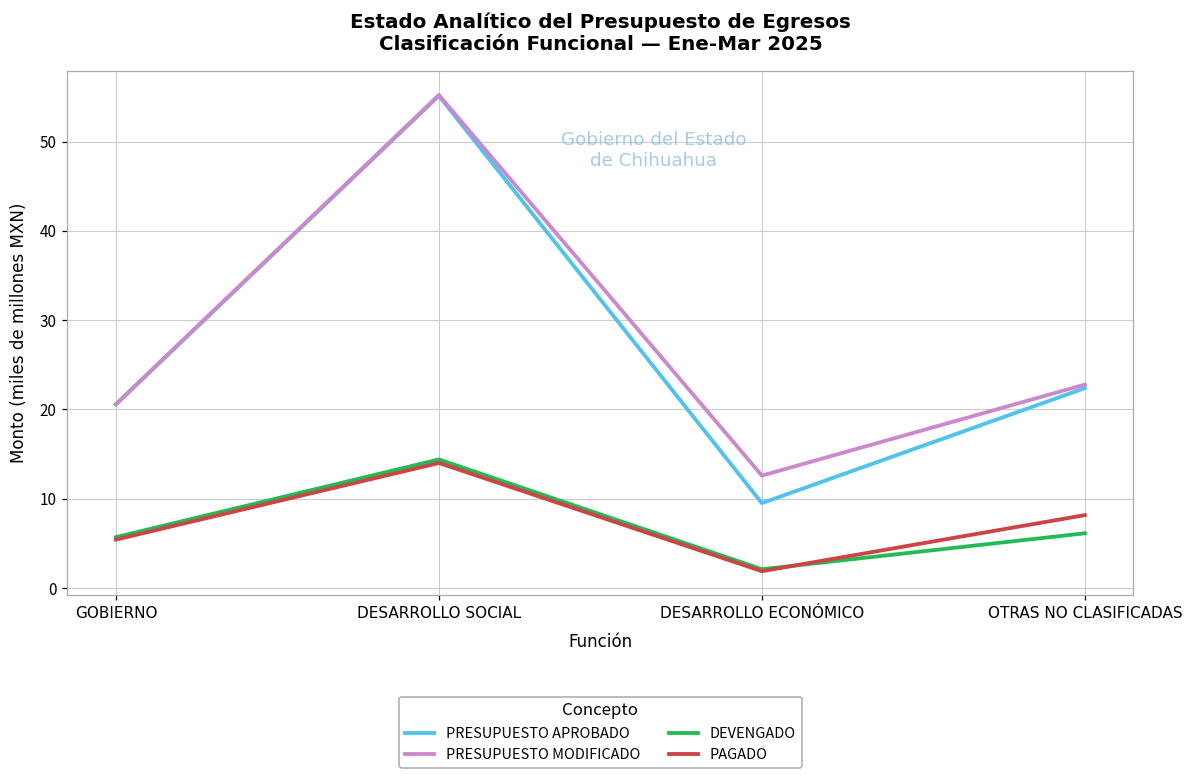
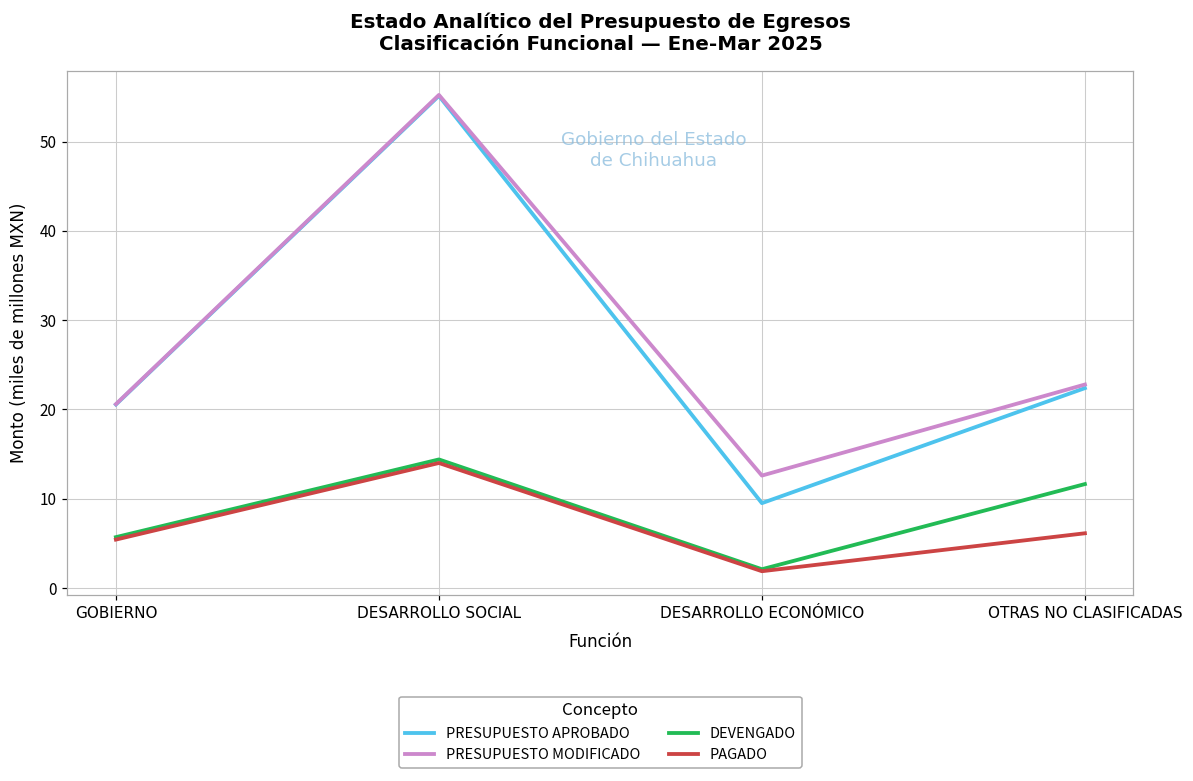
DEVENGADO, OTRAS NO CLASIFICADAS: 6 -> 12
PAGADO, OTRAS NO CLASIFICADAS: 8 -> 6
